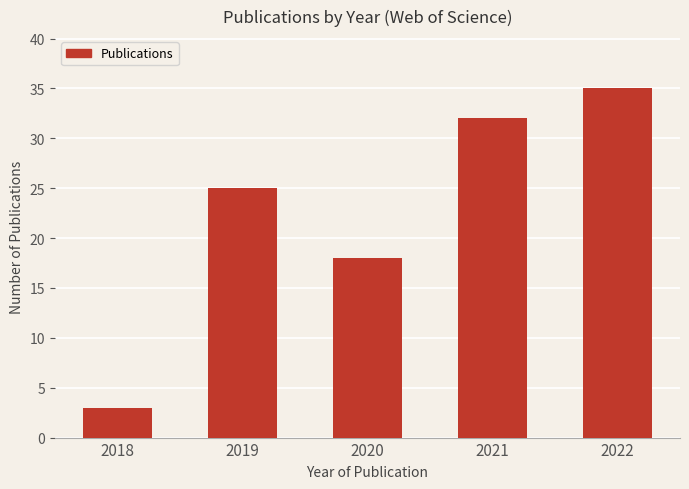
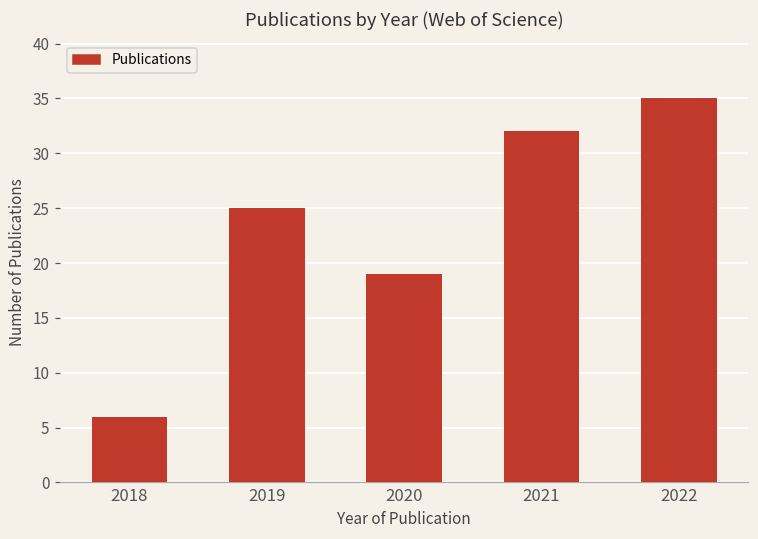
2018: 3 -> 6
2020: 18 -> 19
